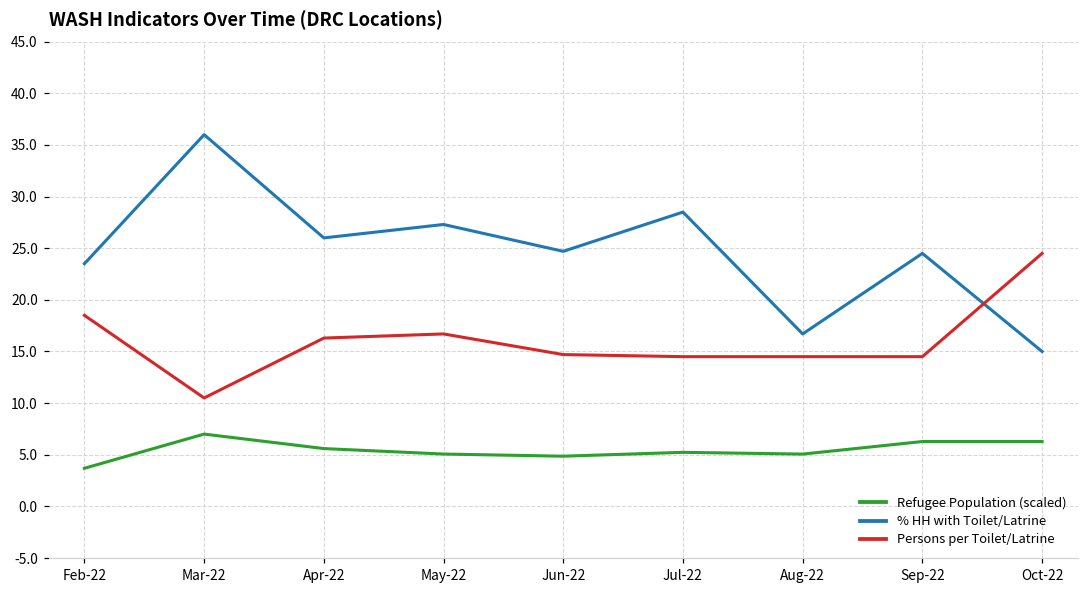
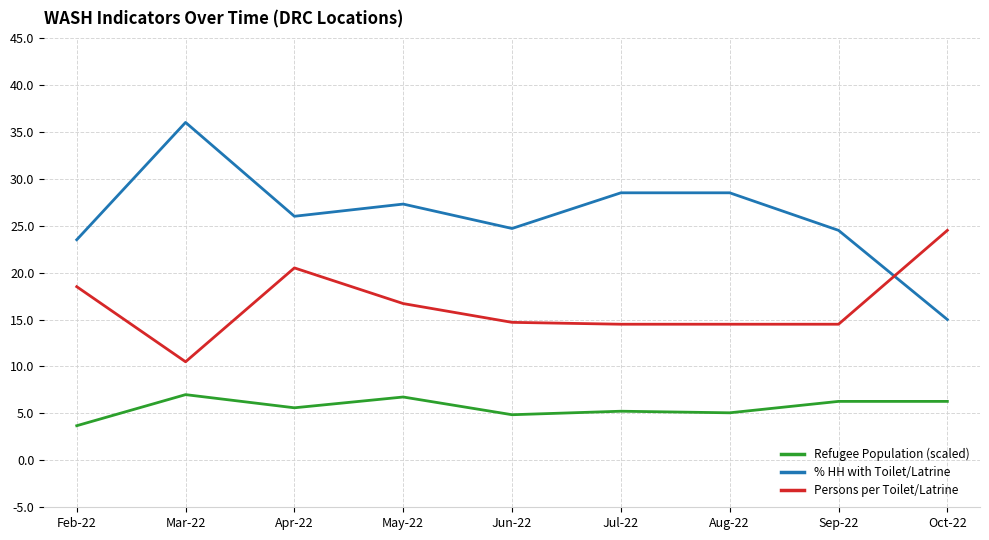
Persons per Toilet/Latrine, Apr-22: 16 -> 21
Refugee Population (scaled), May-22: 5 -> 7
% HH with Toilet/Latrine, Aug-22: 17 -> 29
